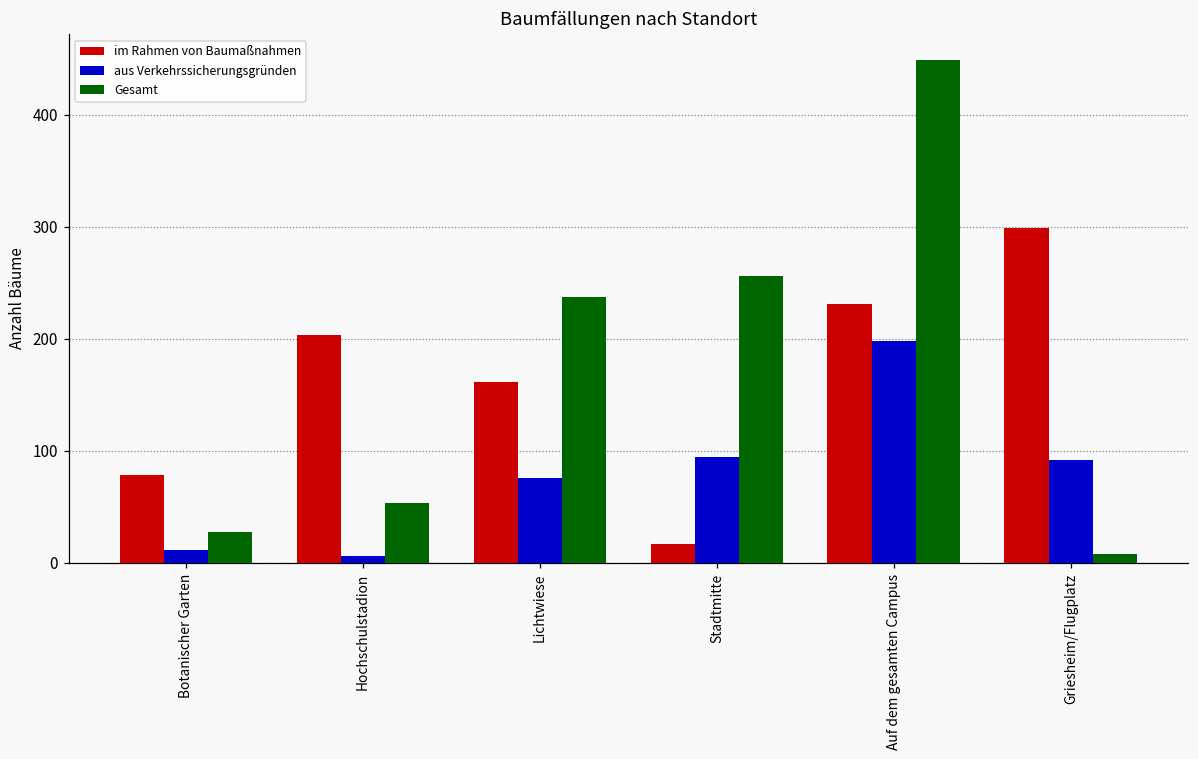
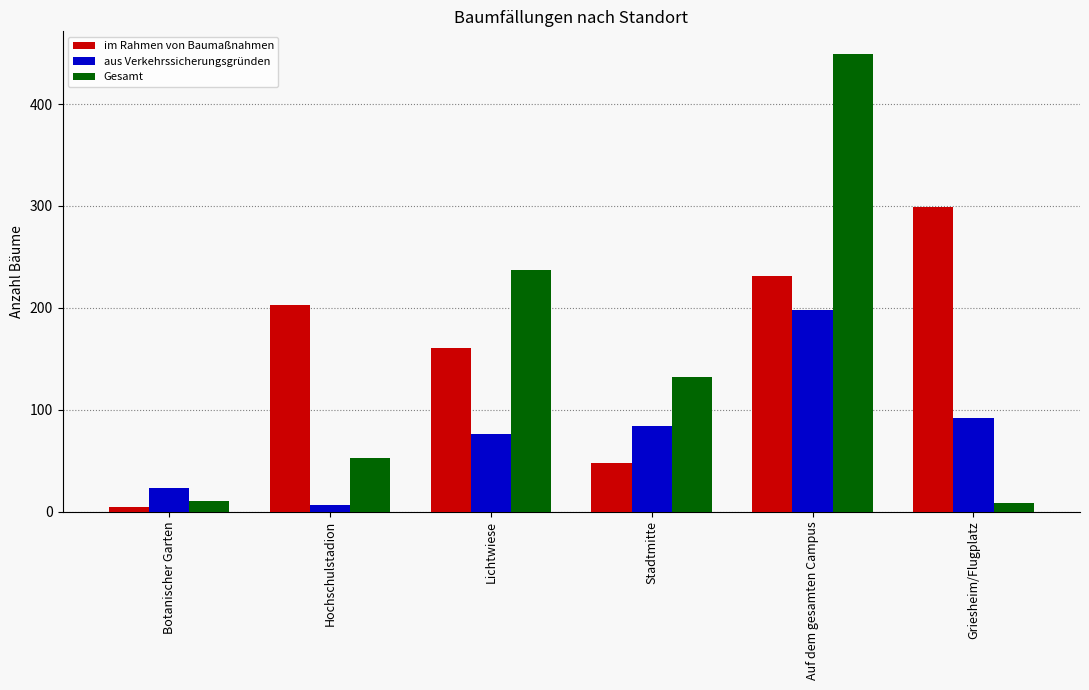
im Rahmen von Baumaßnahmen, Botanischer Garten: 78 -> 4
aus Verkehrssicherungsgründen, Botanischer Garten: 11 -> 23
Gesamt, Botanischer Garten: 27 -> 10
im Rahmen von Baumaßnahmen, Stadtmitte: 17 -> 48
aus Verkehrssicherungsgründen, Stadtmitte: 94 -> 84
Gesamt, Stadtmitte: 256 -> 132
